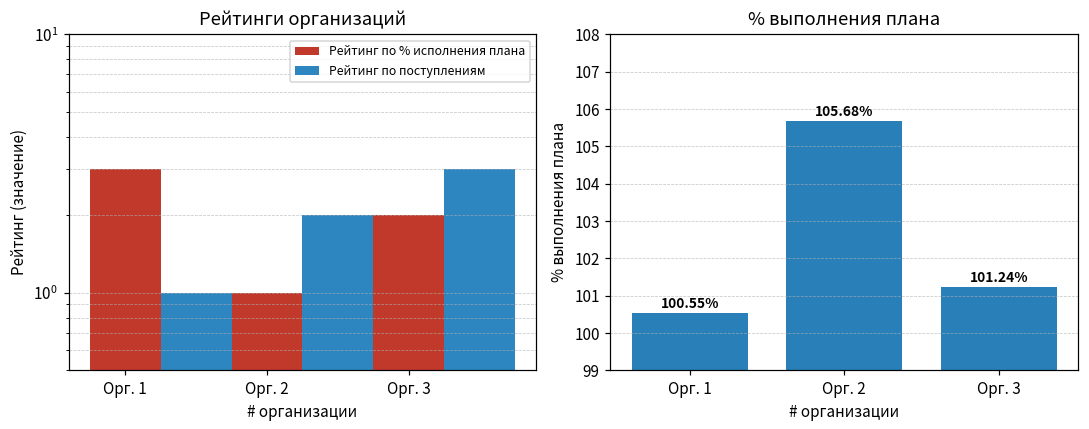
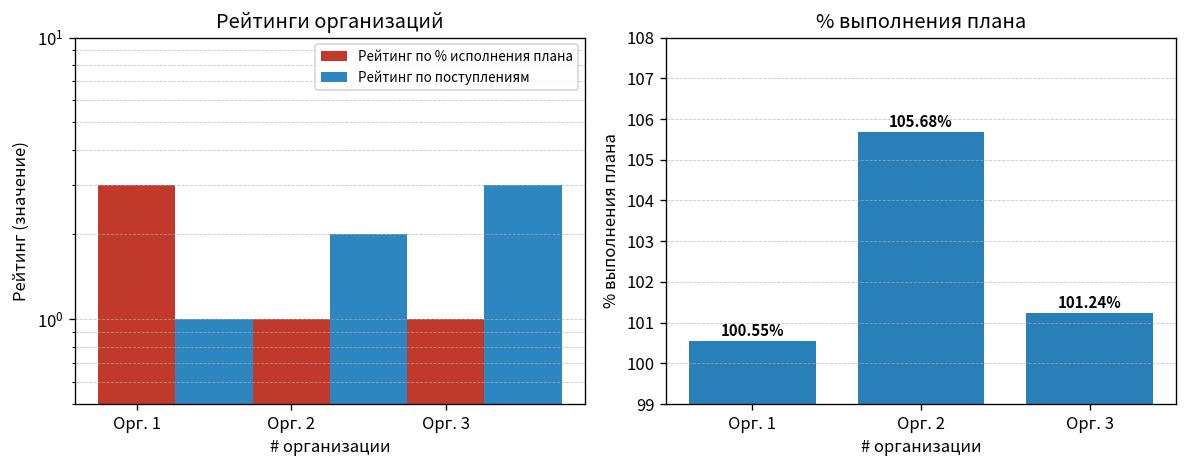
Рейтинги организаций, Рейтинг по % исполнения плана, Орг. 3: 2 -> 1
